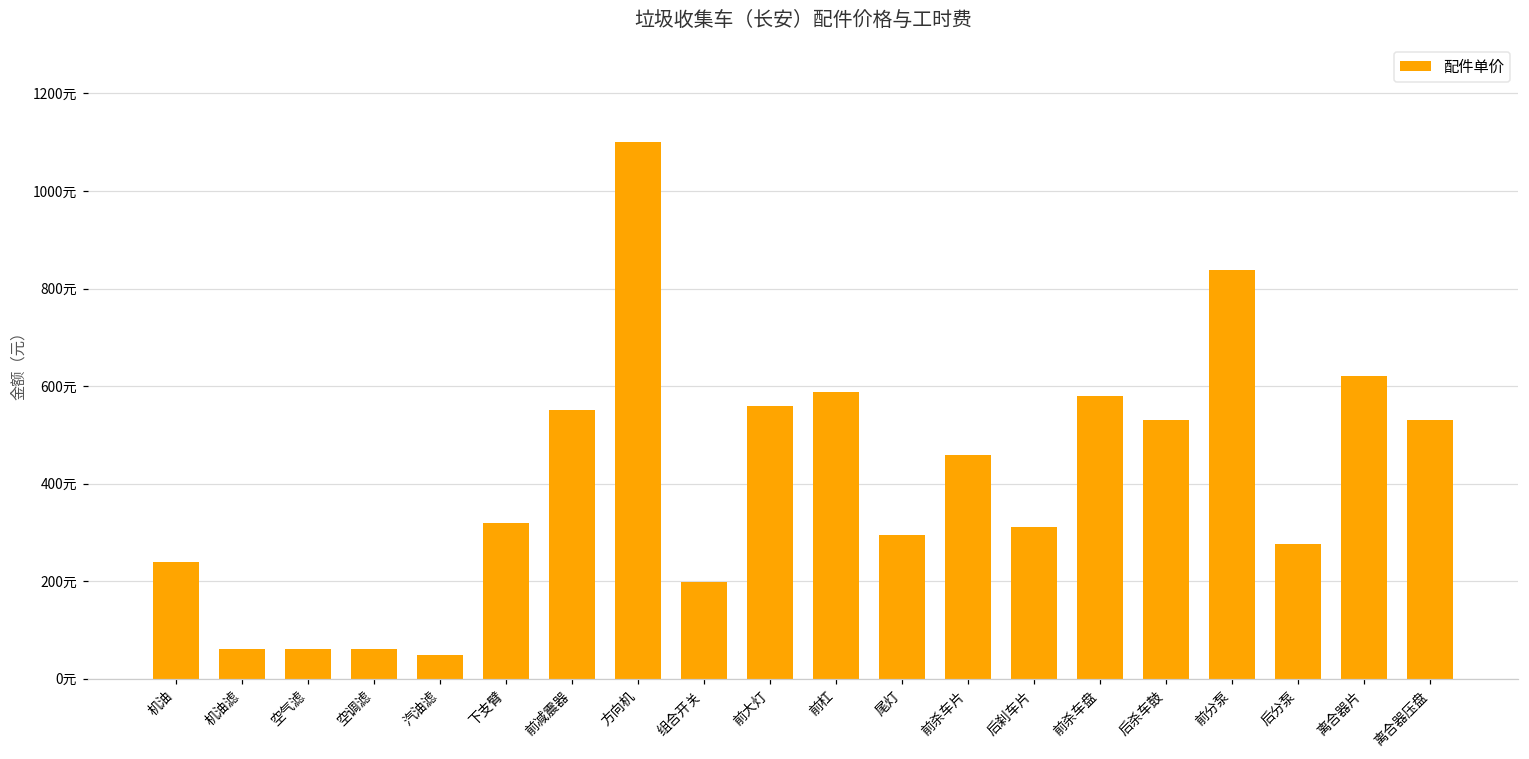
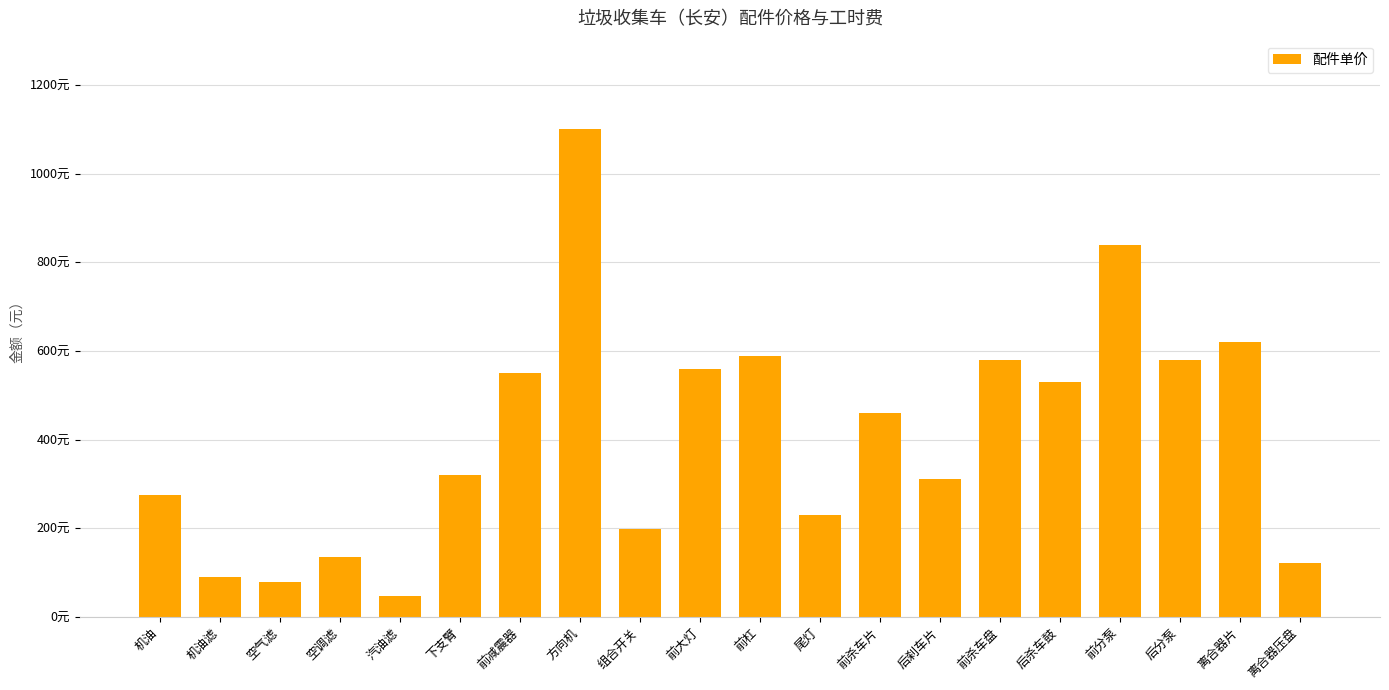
机油: 240元 -> 280元
机油滤: 60元 -> 90元
空气滤: 60元 -> 80元
空调滤: 60元 -> 140元
尾灯: 300元 -> 230元
后分泵: 280元 -> 580元
离合器压盘: 530元 -> 120元
